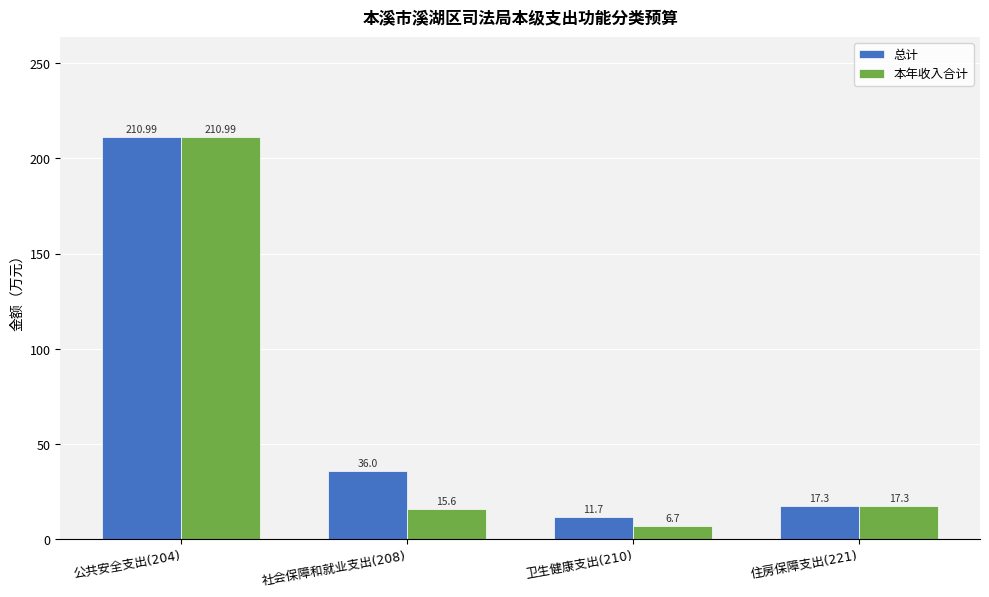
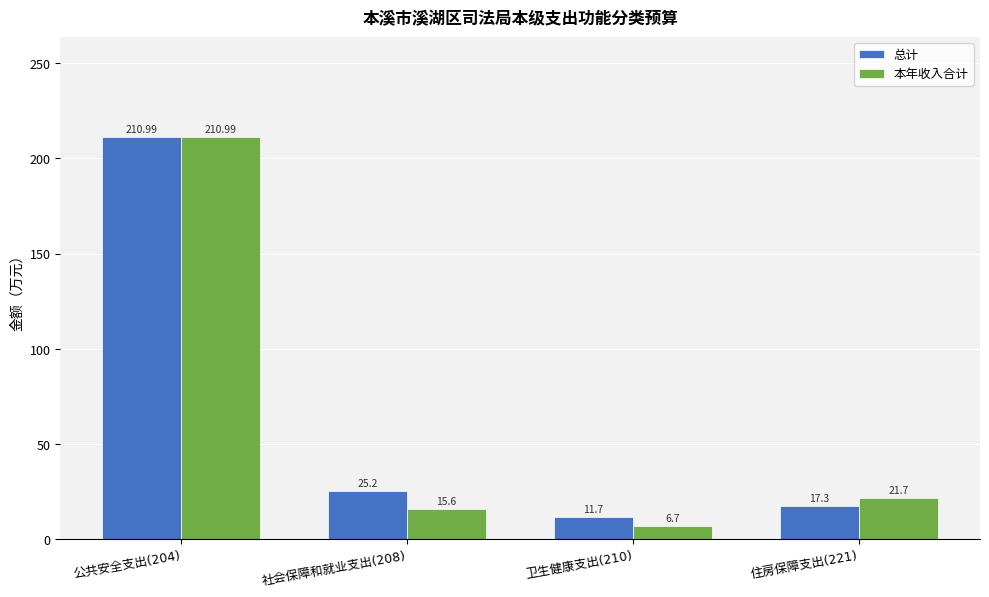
总计, 社会保障和就业支出(208): 36.0 -> 25.2
本年收入合计, 住房保障支出(221): 17.3 -> 21.7
